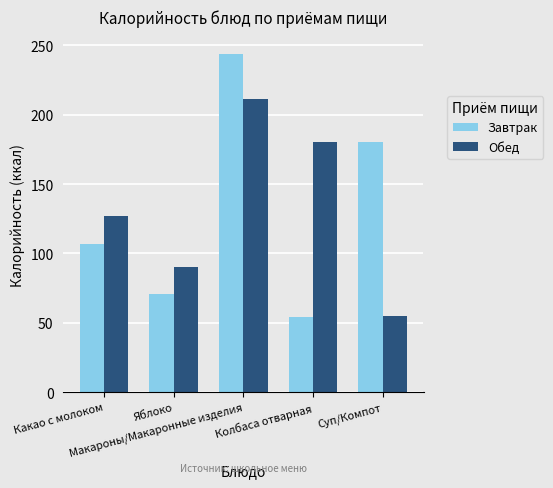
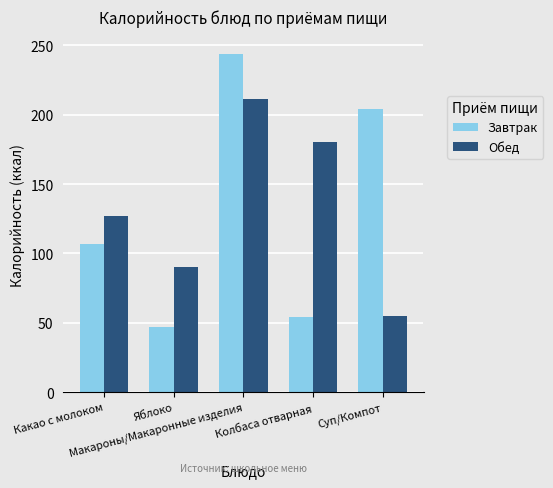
Завтрак, Яблоко: 71 -> 47
Завтрак, Суп/Компот: 180 -> 204
